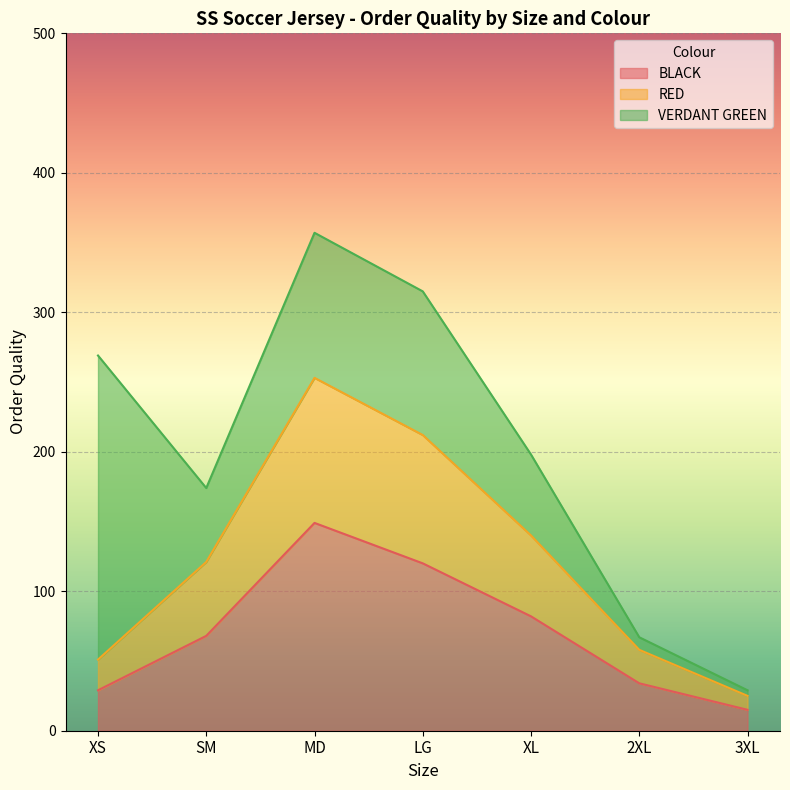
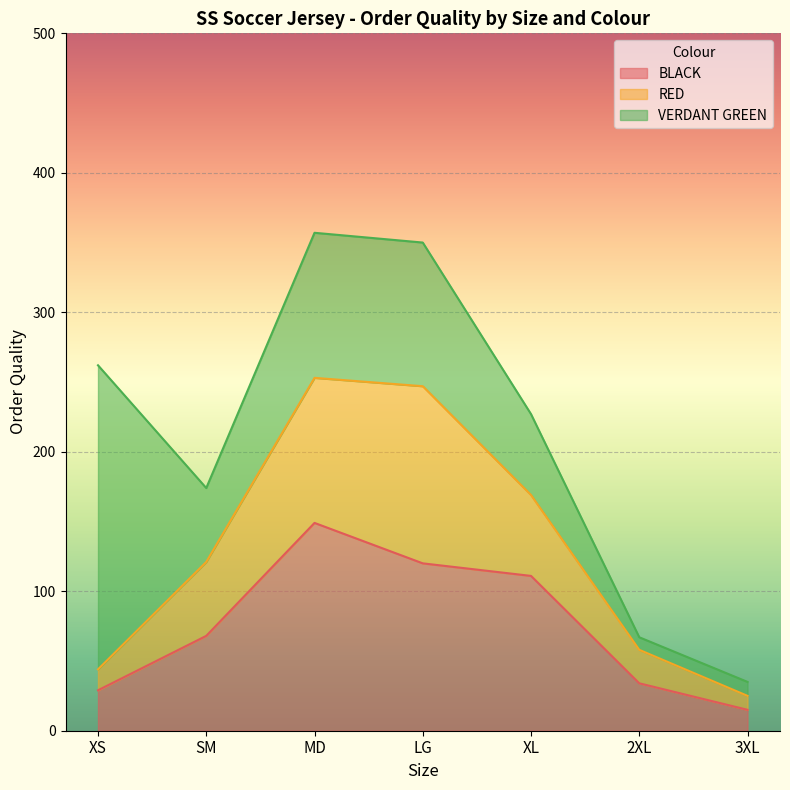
RED, XS: 22 -> 15
RED, LG: 92 -> 127
BLACK, XL: 82 -> 111
VERDANT GREEN, 3XL: 4 -> 10
